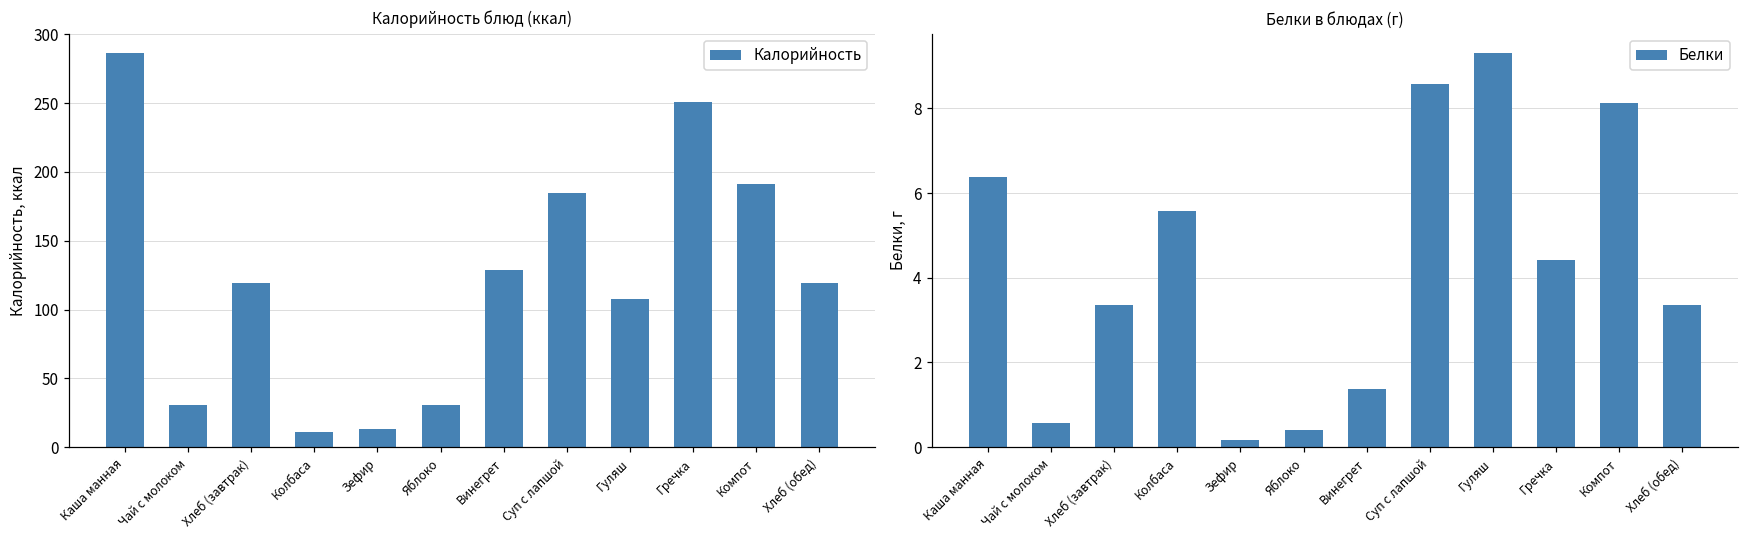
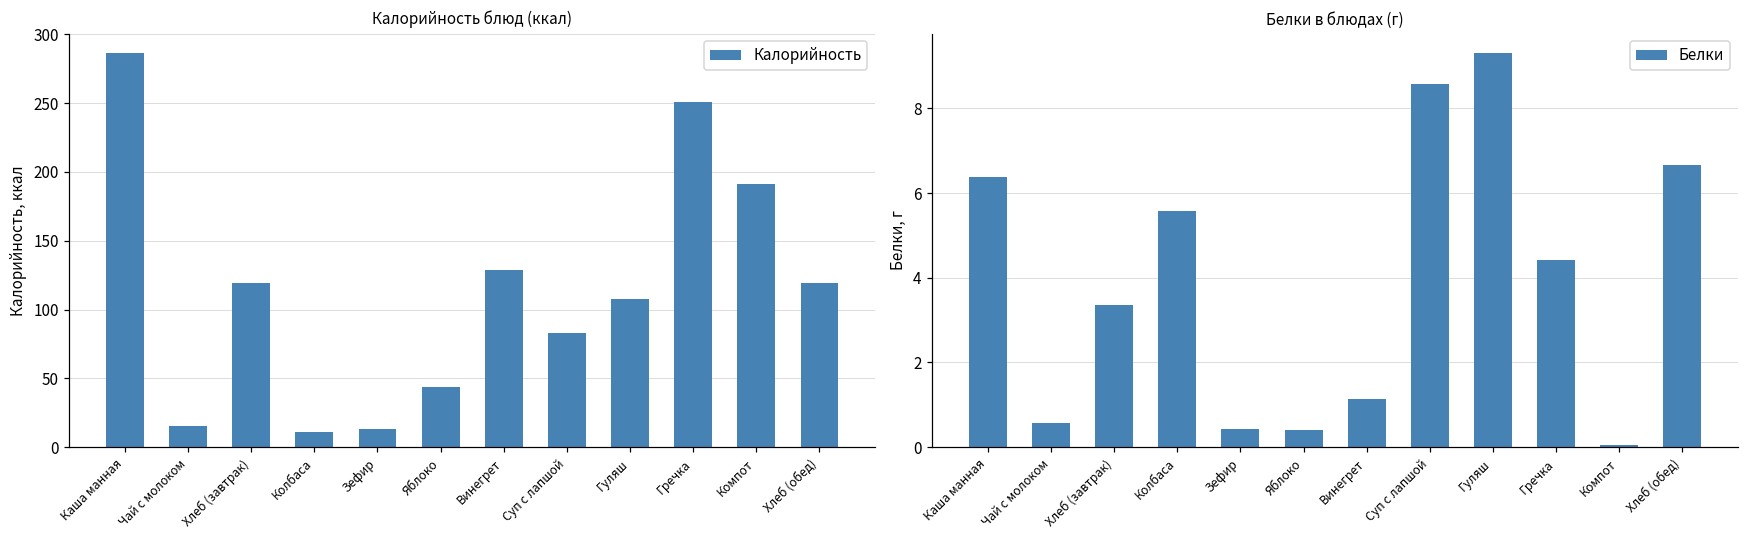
Калорийность блюд (ккал), Чай с молоком: 30 -> 16
Калорийность блюд (ккал), Яблоко: 31 -> 44
Калорийность блюд (ккал), Суп с лапшой: 185 -> 83
Белки в блюдах (г), Зефир: 0.2 -> 0.4
Белки в блюдах (г), Винегрет: 1.4 -> 1.1
Белки в блюдах (г), Компот: 8.1 -> 0.1
Белки в блюдах (г), Хлеб (обед): 3.4 -> 6.7
